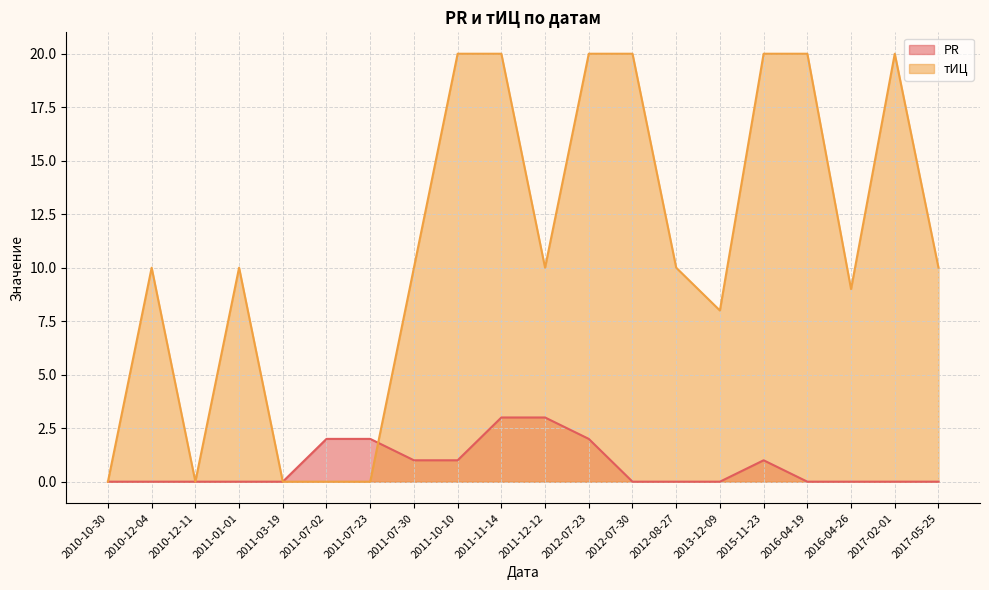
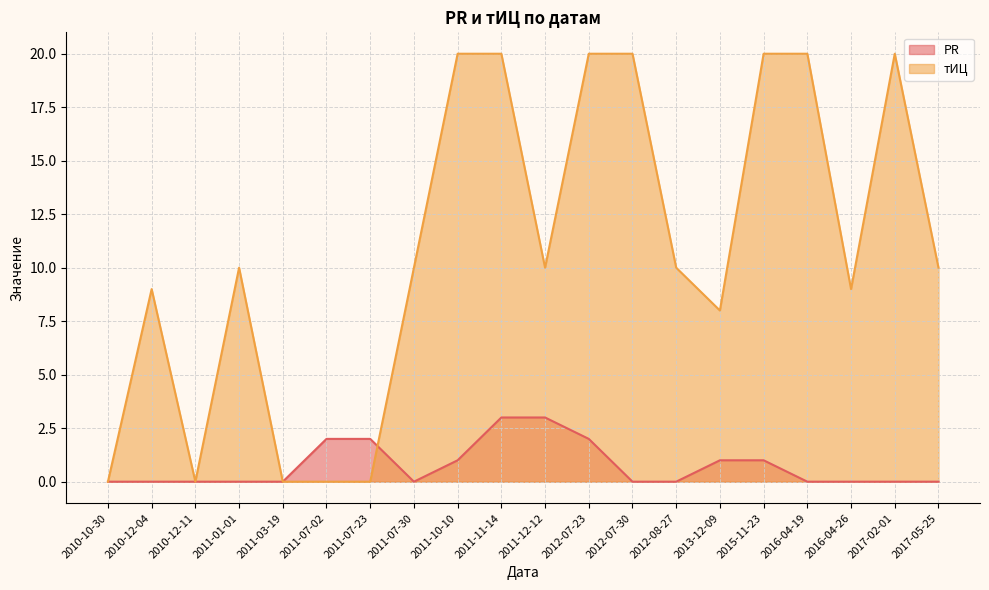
тИЦ, 2010-12-04: 10 -> 9
PR, 2011-07-30: 1 -> 0
PR, 2013-12-09: 0 -> 1
